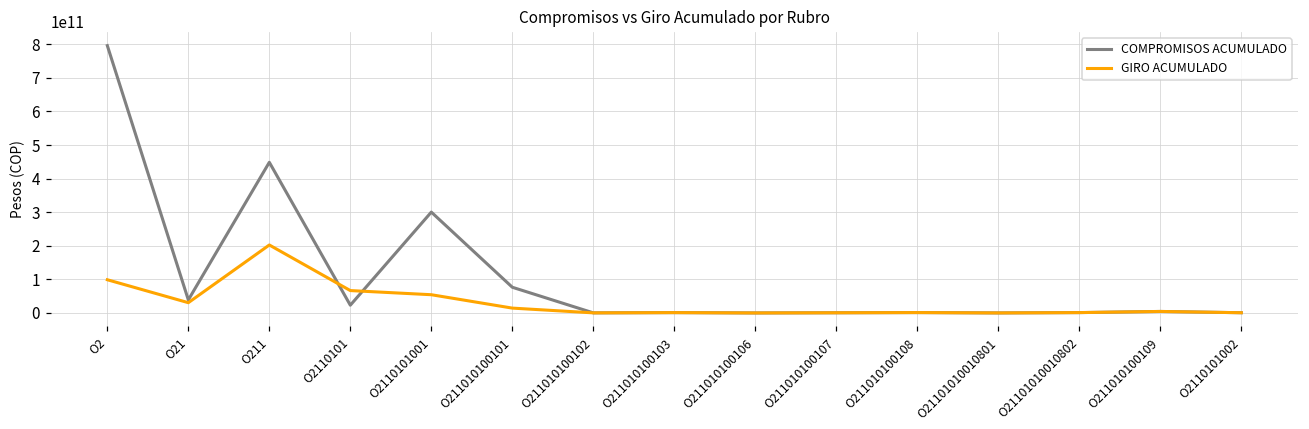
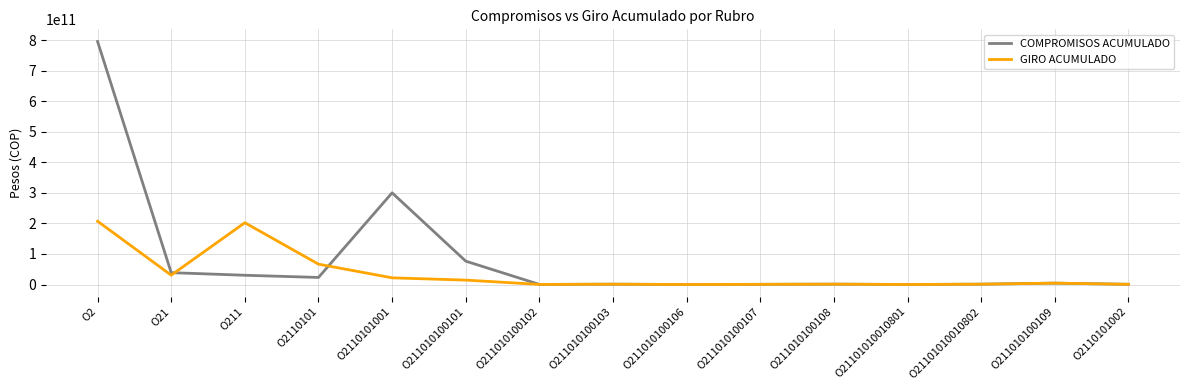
GIRO ACUMULADO, O2: 100000000000 -> 210000000000
COMPROMISOS ACUMULADO, O211: 450000000000 -> 30000000000
GIRO ACUMULADO, O2110101001: 50000000000 -> 20000000000
